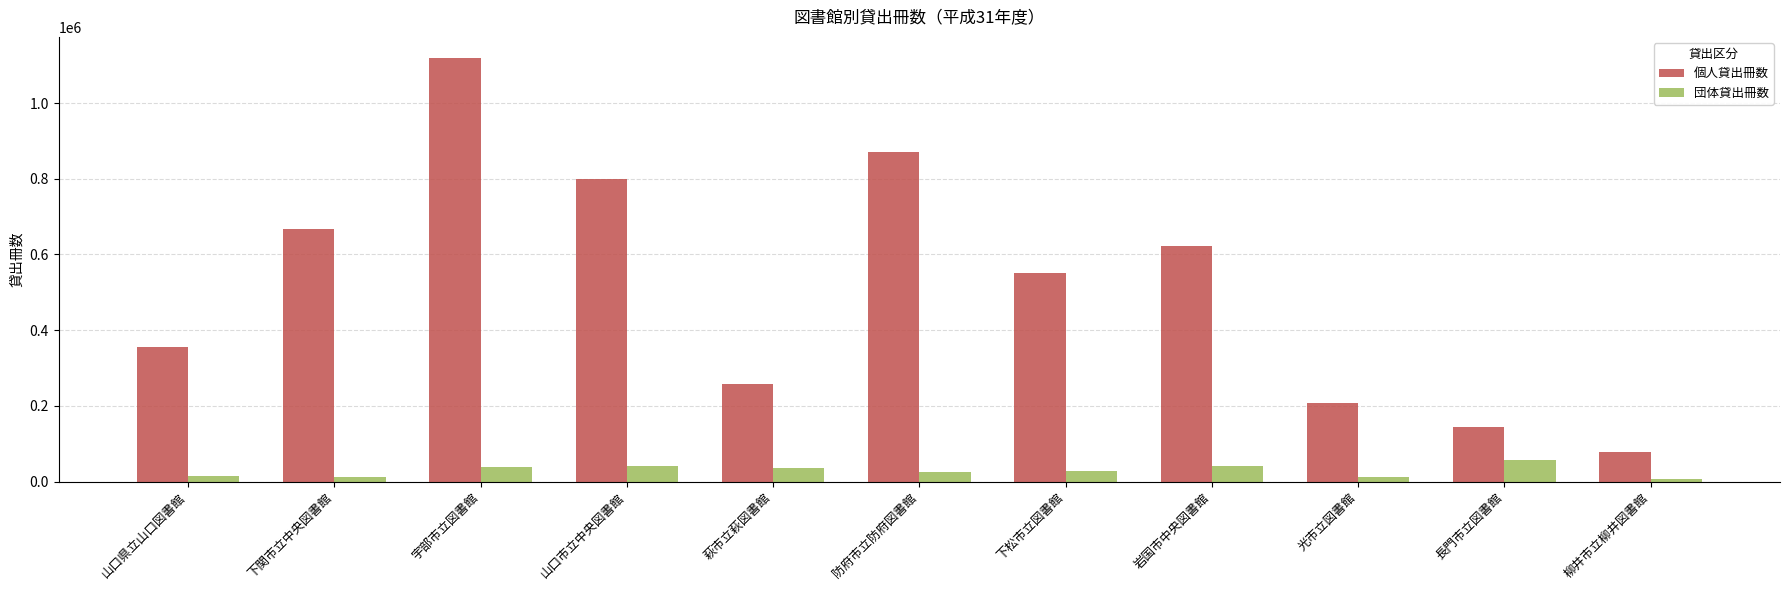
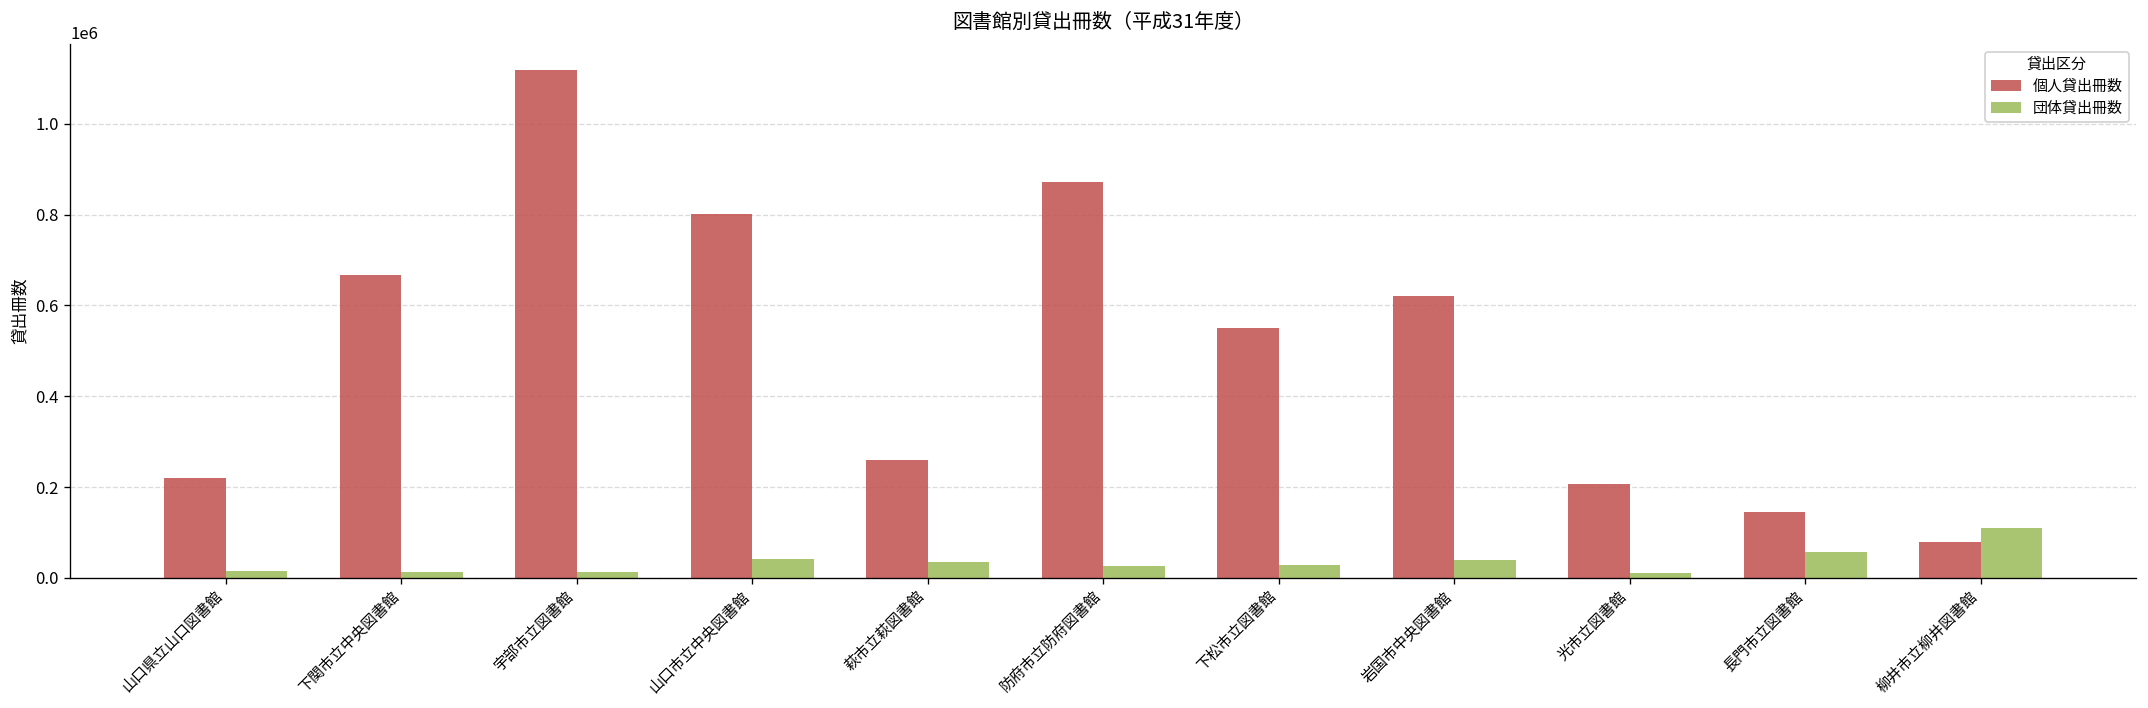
個人貸出冊数, 山口県立山口図書館: 360000 -> 220000
団体貸出冊数, 宇部市立図書館: 40000 -> 10000
団体貸出冊数, 柳井市立柳井図書館: 10000 -> 110000
